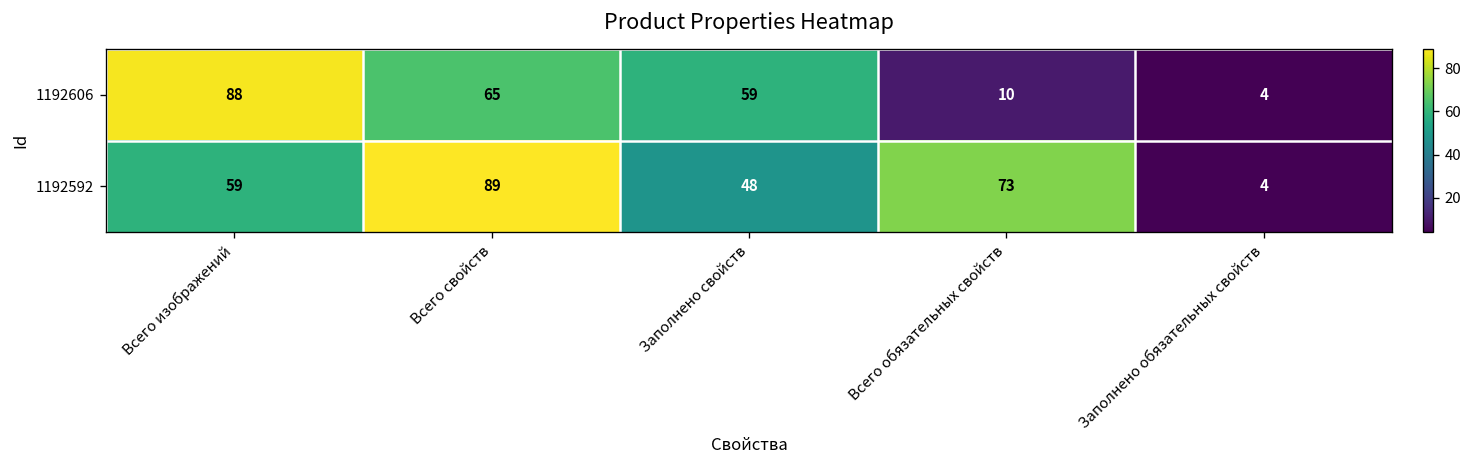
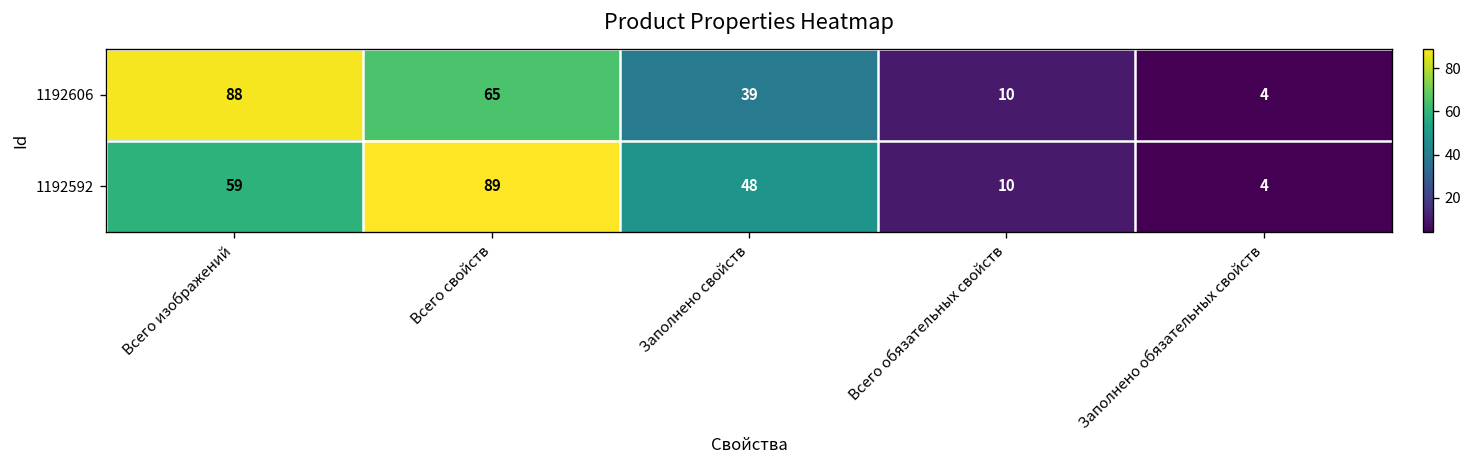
1192606, Заполнено свойств: 59 -> 39
1192592, Всего обязательных свойств: 73 -> 10
